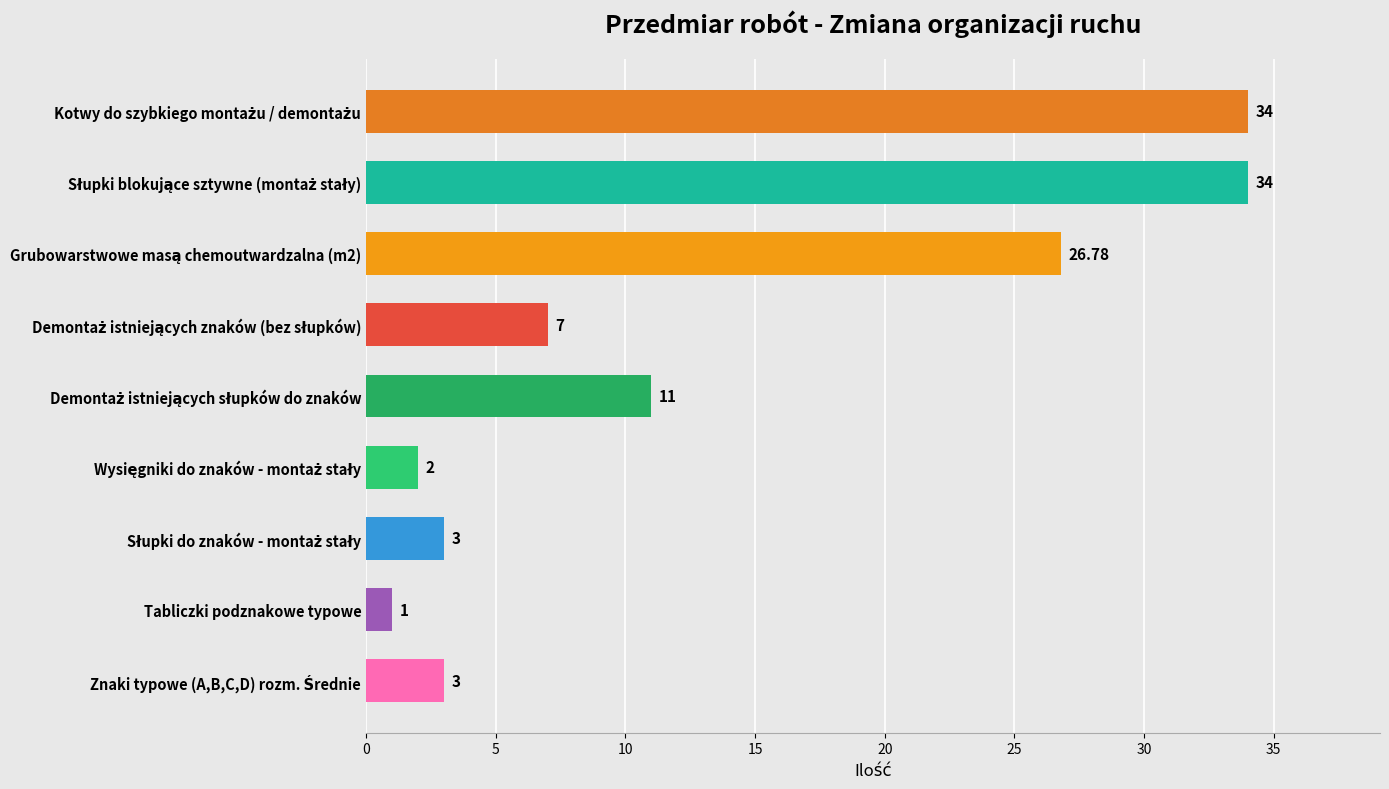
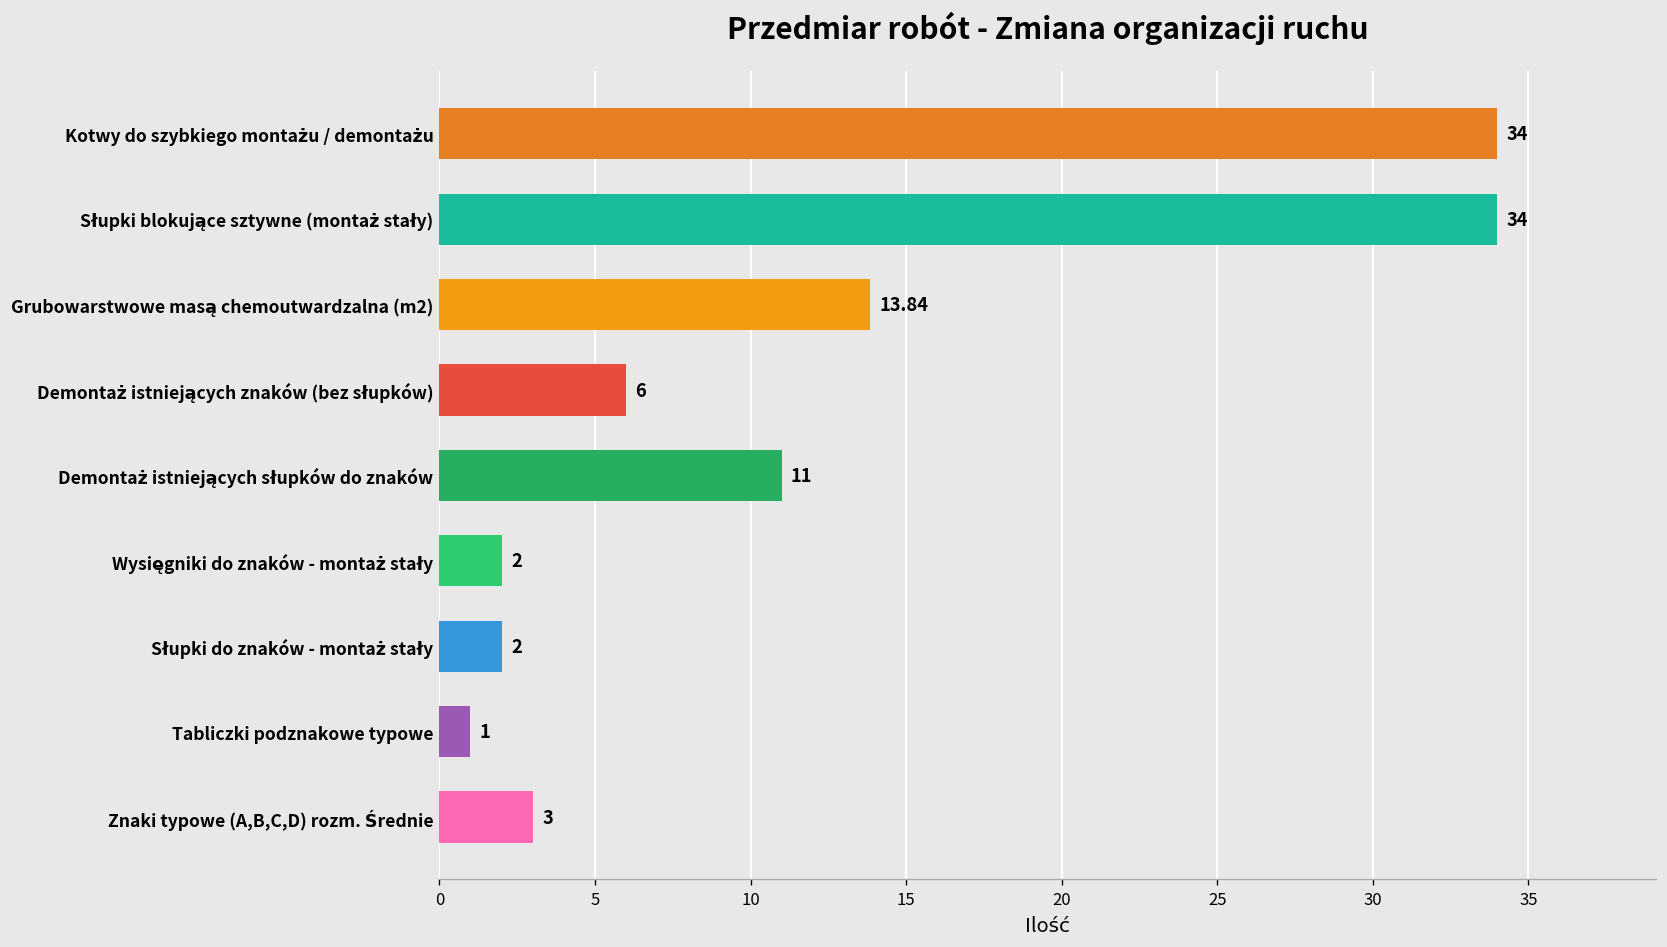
Grubowarstwowe masą chemoutwardzalna (m2): 26.78 -> 13.84
Demontaż istniejących znaków (bez słupków): 7 -> 6
Słupki do znaków - montaż stały: 3 -> 2
